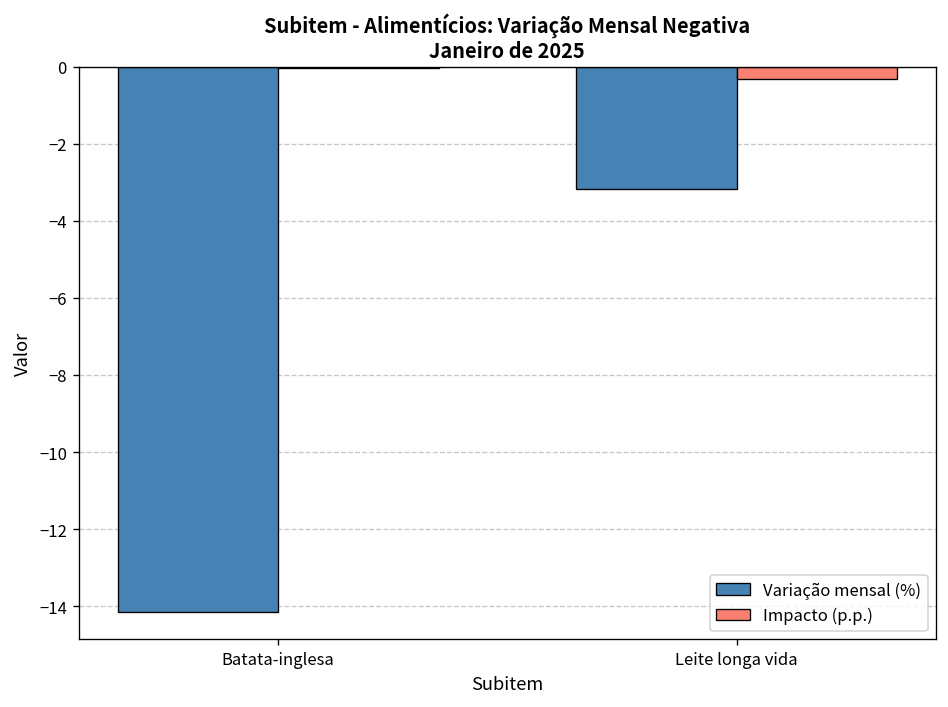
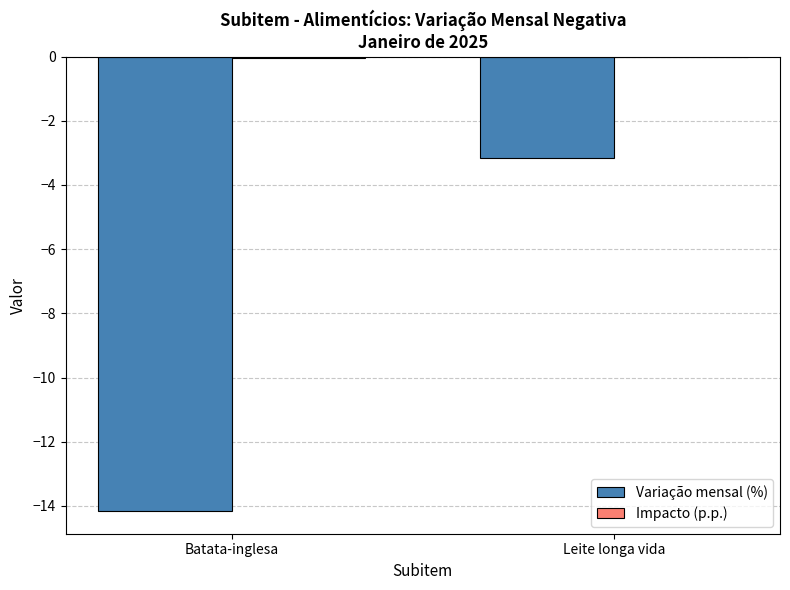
Impacto (p.p.), Leite longa vida: -0.3 -> 0.0
